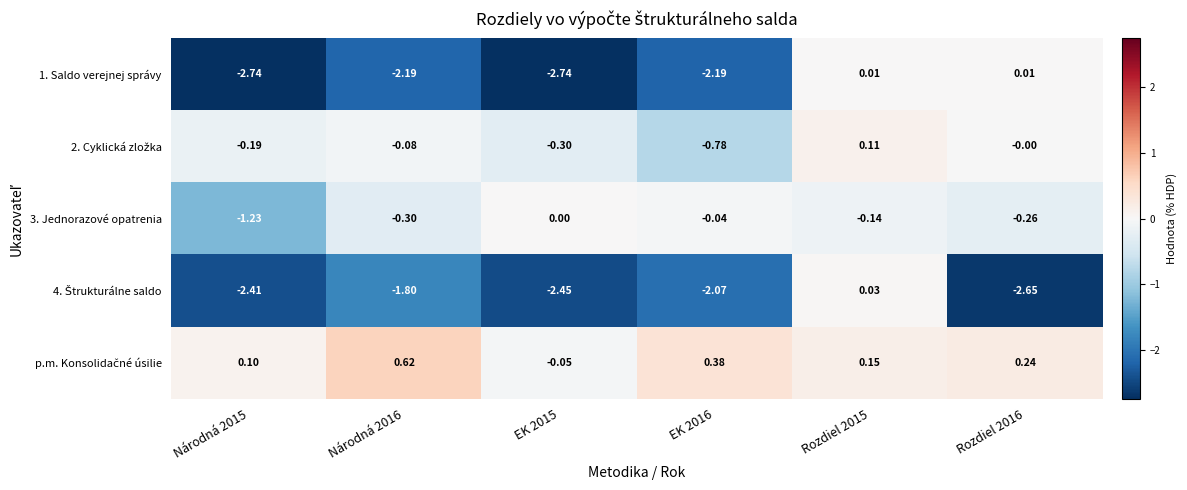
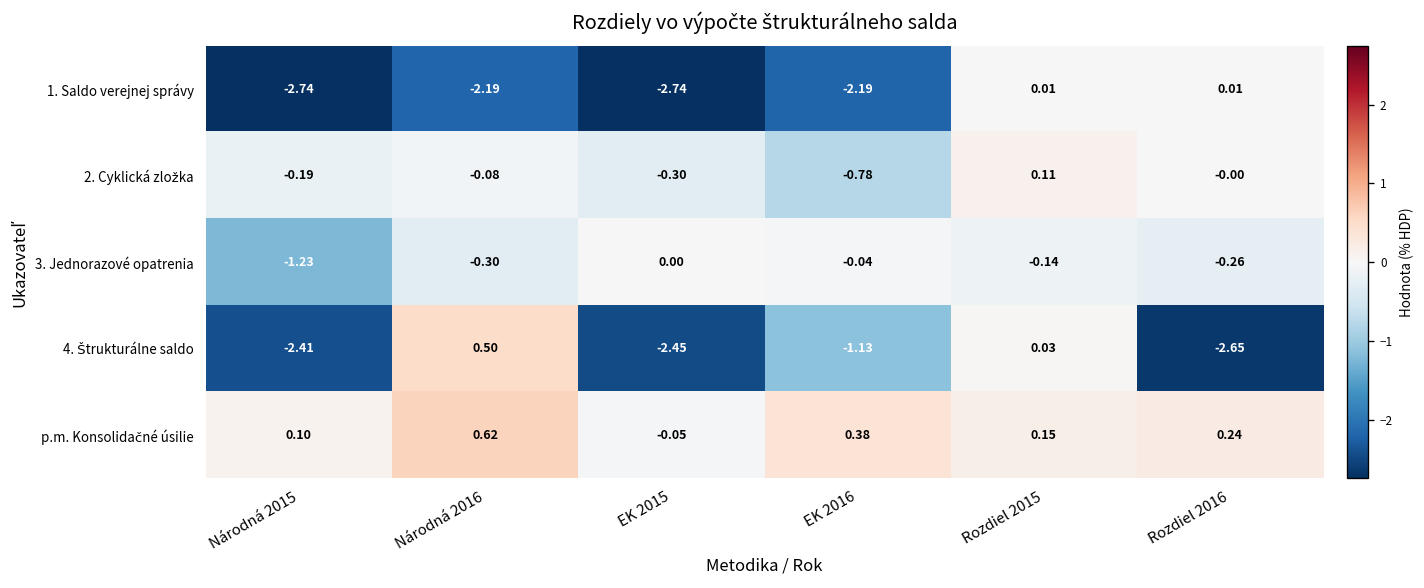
4. Štrukturálne saldo, Národná 2016: -1.80 -> 0.50
4. Štrukturálne saldo, EK 2016: -2.07 -> -1.13
